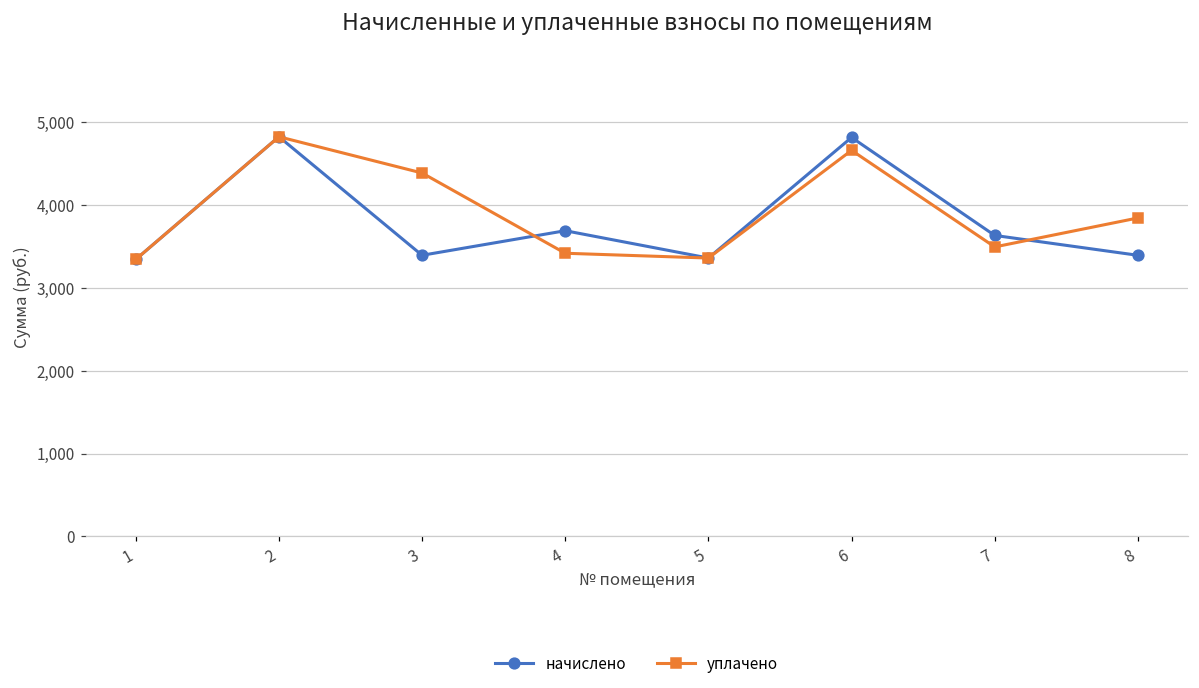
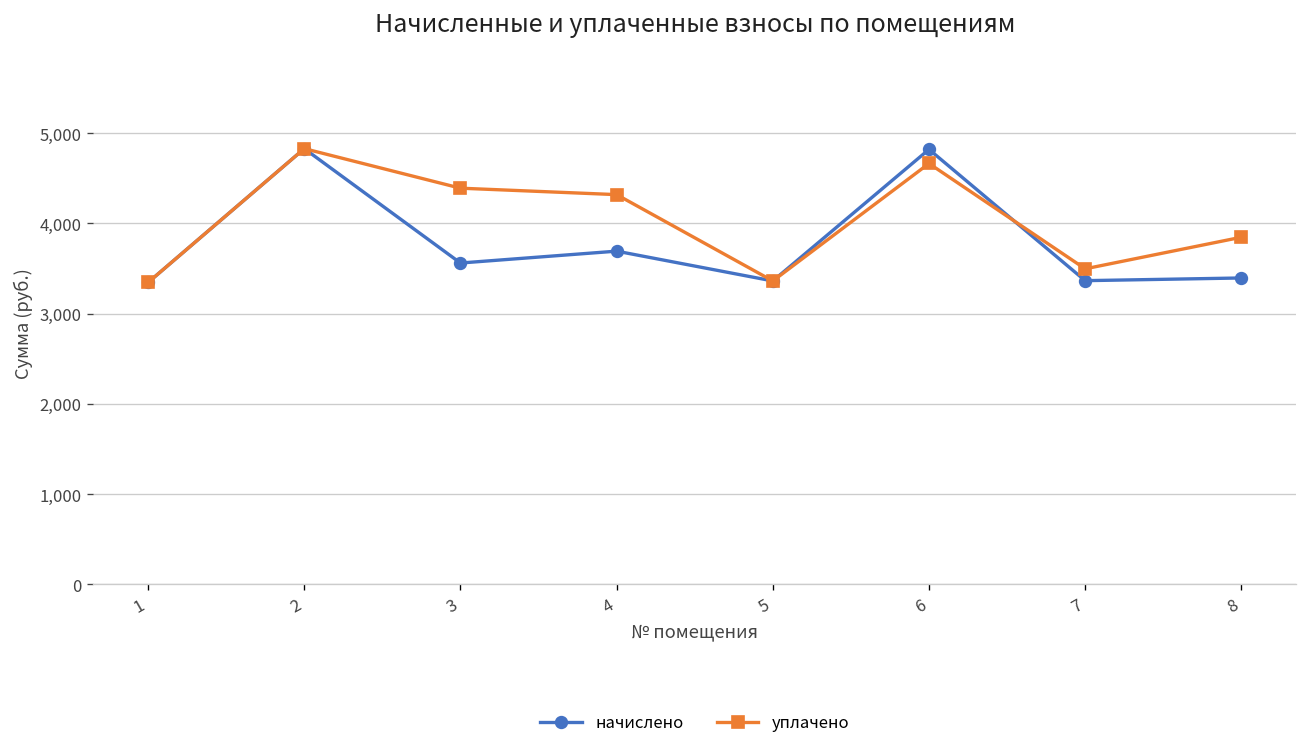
начислено, 3: 3,400 -> 3,600
уплачено, 4: 3,400 -> 4,300
начислено, 7: 3,600 -> 3,400
